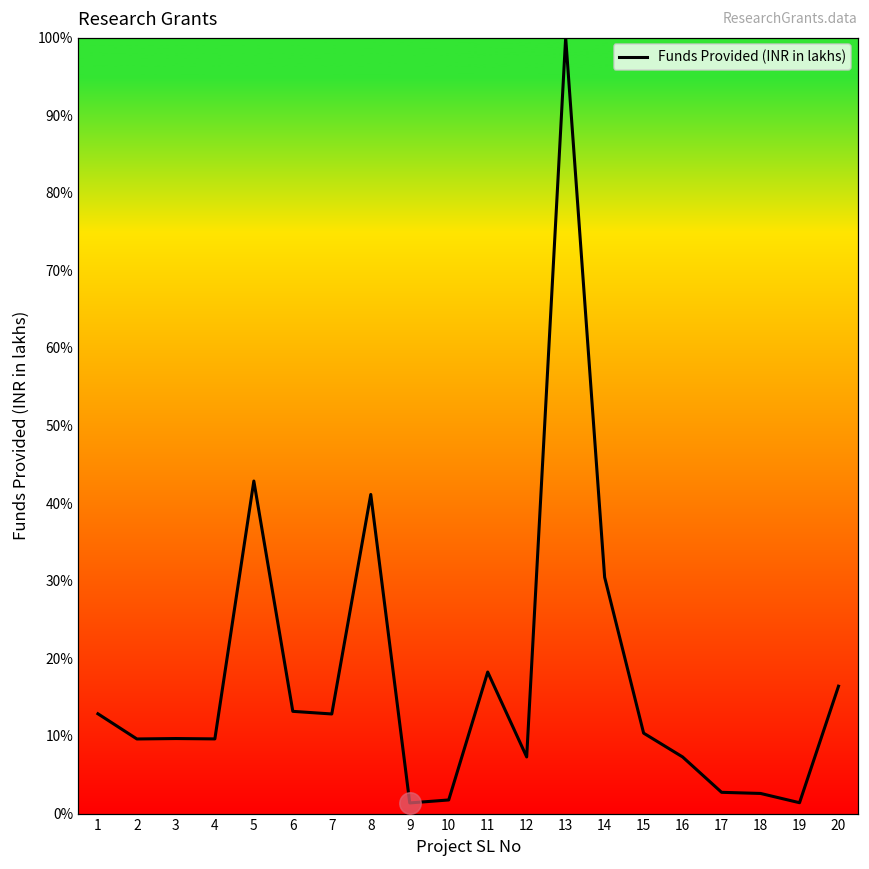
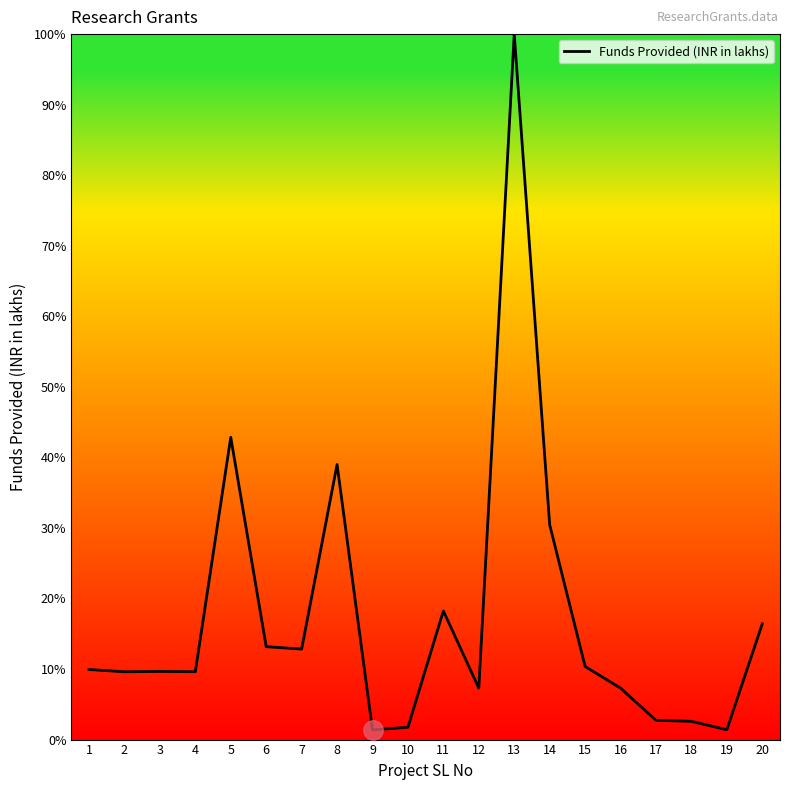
Funds Provided (INR in lakhs), 1: 13% -> 10%
Funds Provided (INR in lakhs), 8: 41% -> 39%
